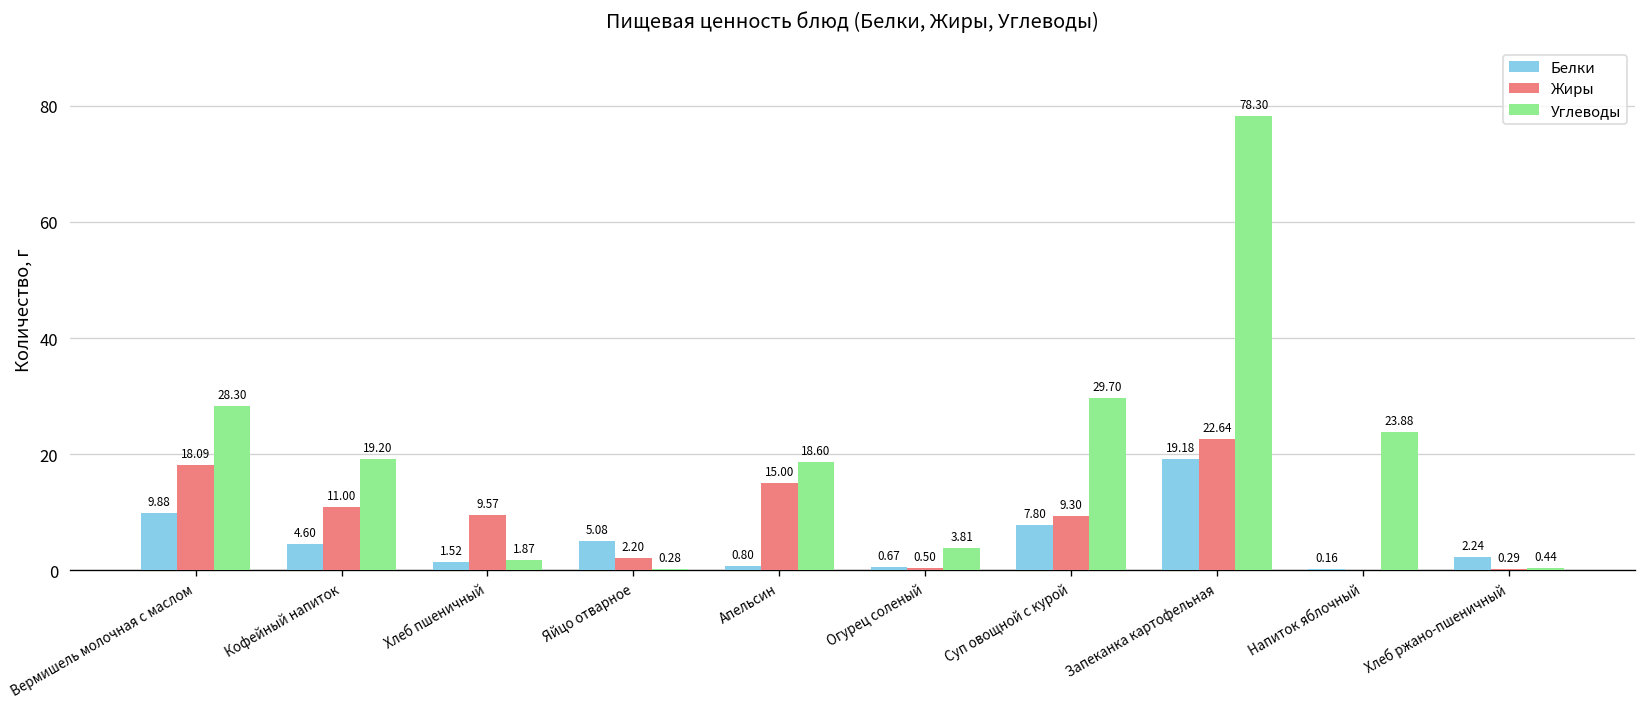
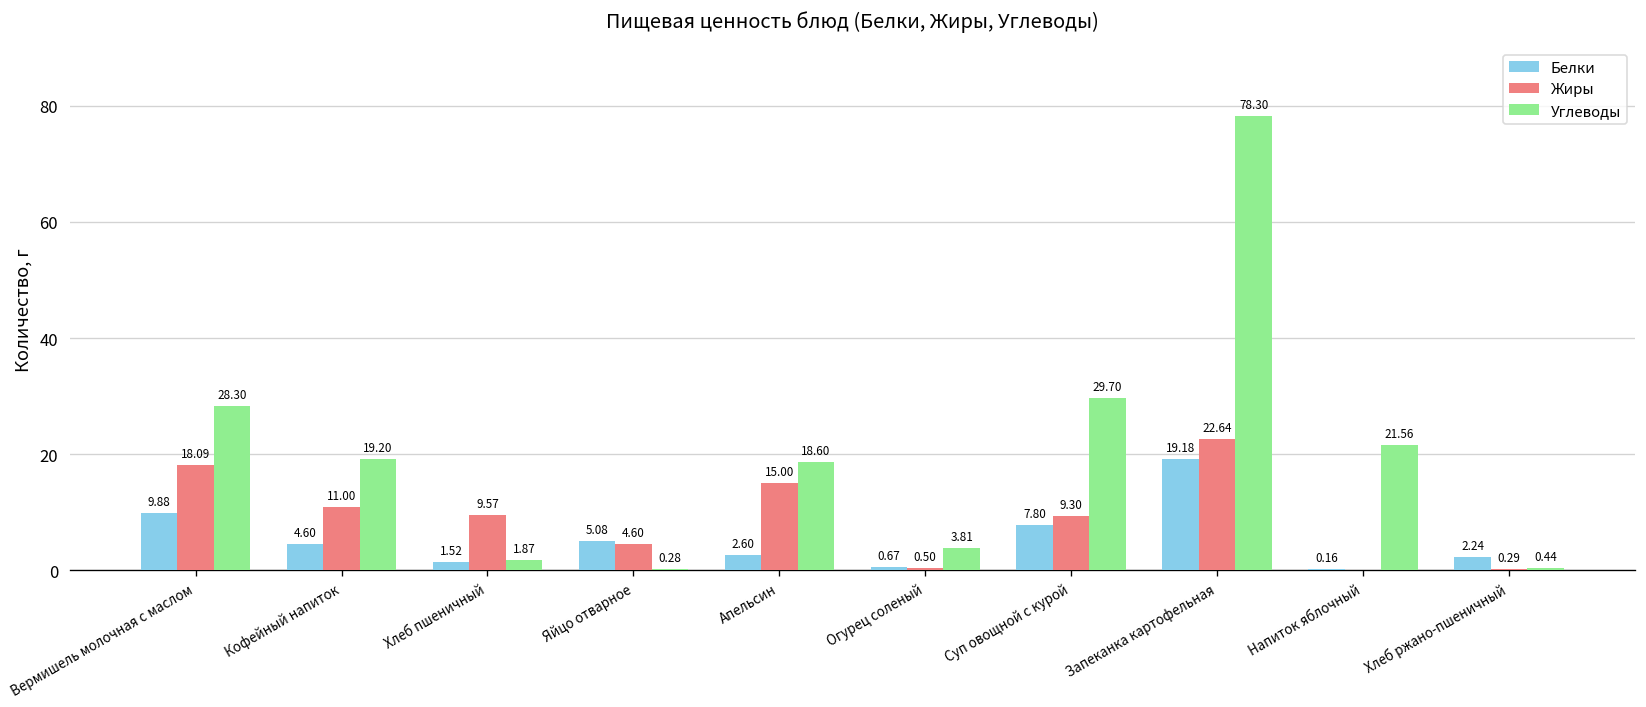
Жиры, Яйцо отварное: 2.20 -> 4.60
Белки, Апельсин: 0.80 -> 2.60
Углеводы, Напиток яблочный: 23.88 -> 21.56
